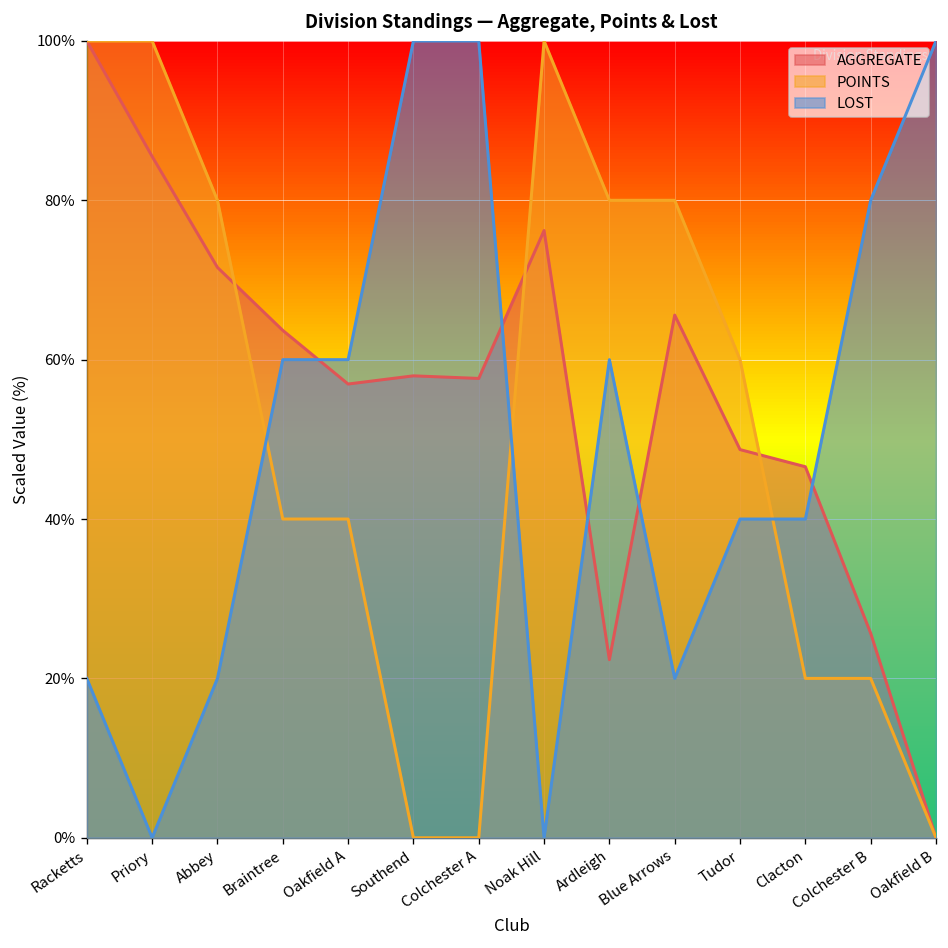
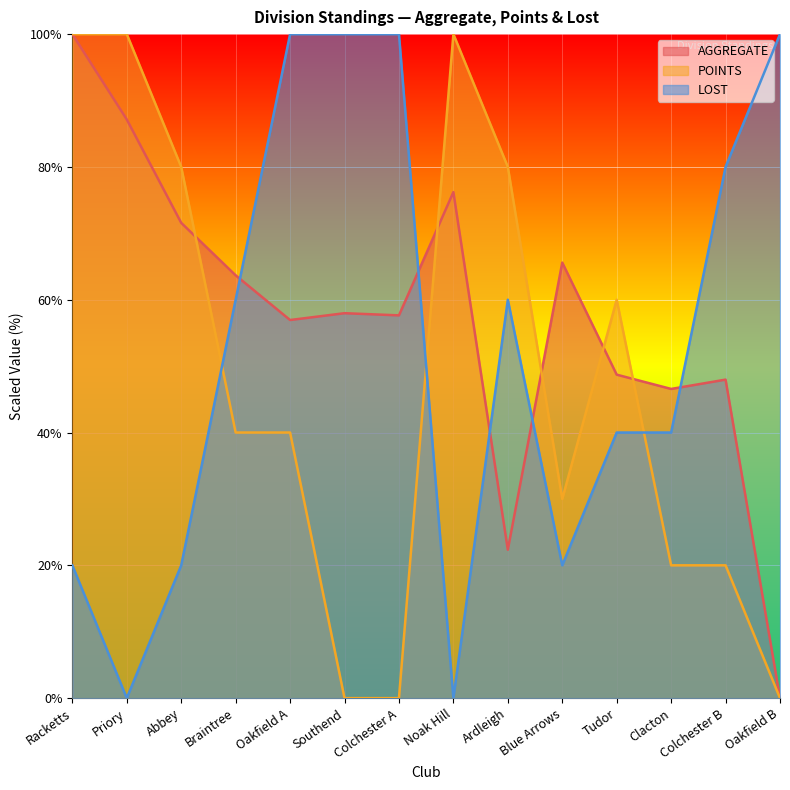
AGGREGATE, Priory: 86% -> 87%
LOST, Oakfield A: 60% -> 100%
POINTS, Blue Arrows: 80% -> 30%
AGGREGATE, Colchester B: 26% -> 48%
